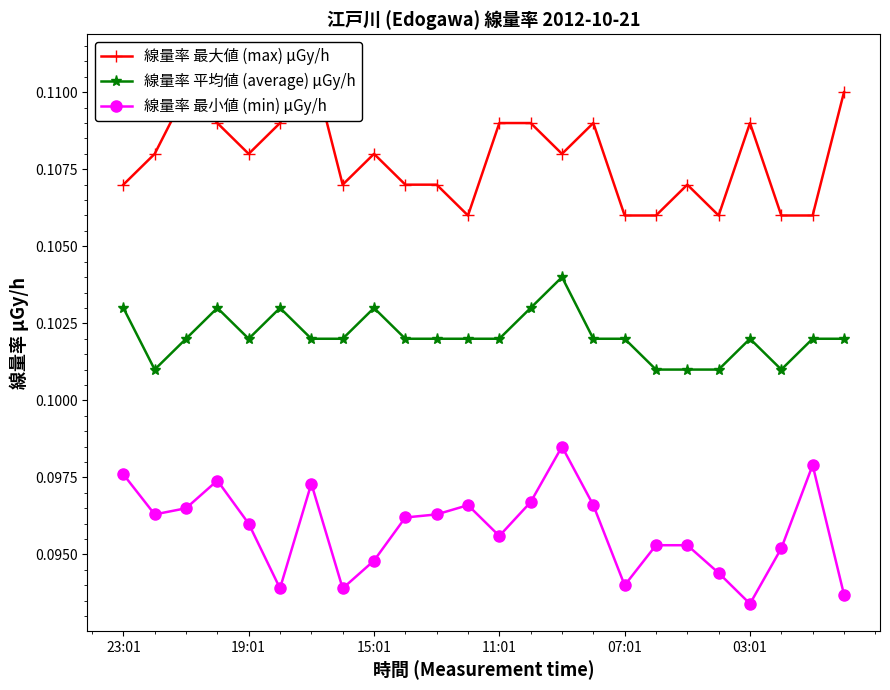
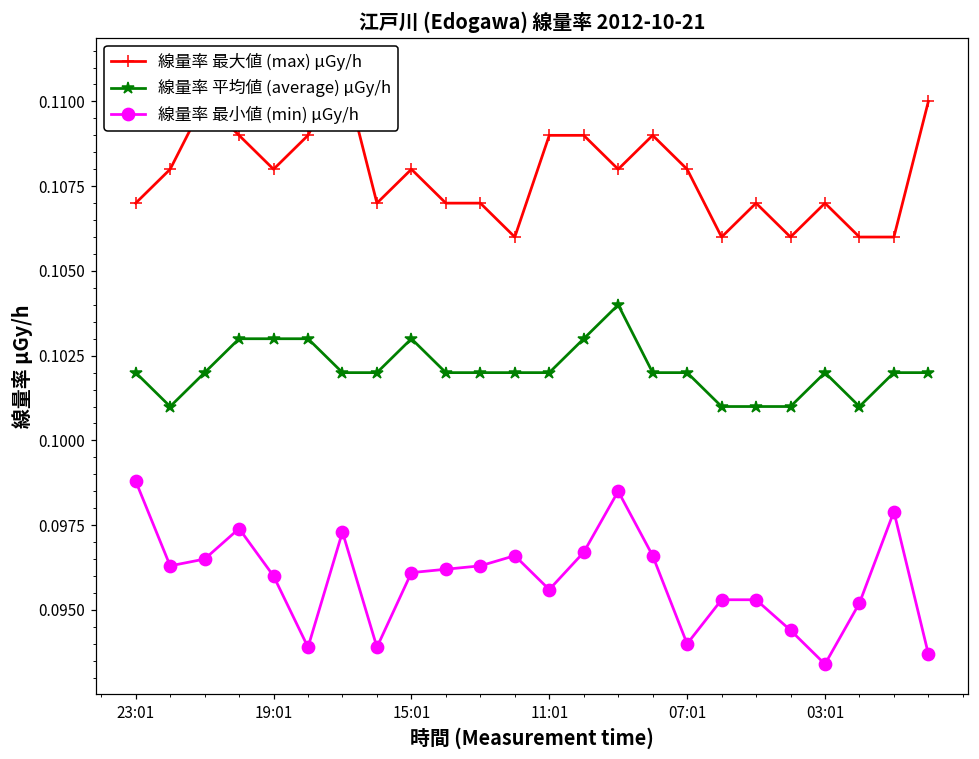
線量率 平均値 (average) μGy/h, 23:01: 0.103 -> 0.102
線量率 最小値 (min) μGy/h, 23:01: 0.0976 -> 0.0988
線量率 平均値 (average) μGy/h, 19:01: 0.102 -> 0.103
線量率 最小値 (min) μGy/h, 15:01: 0.0948 -> 0.0961
線量率 最大値 (max) μGy/h, 07:01: 0.106 -> 0.108
線量率 最大値 (max) μGy/h, 03:01: 0.109 -> 0.107
